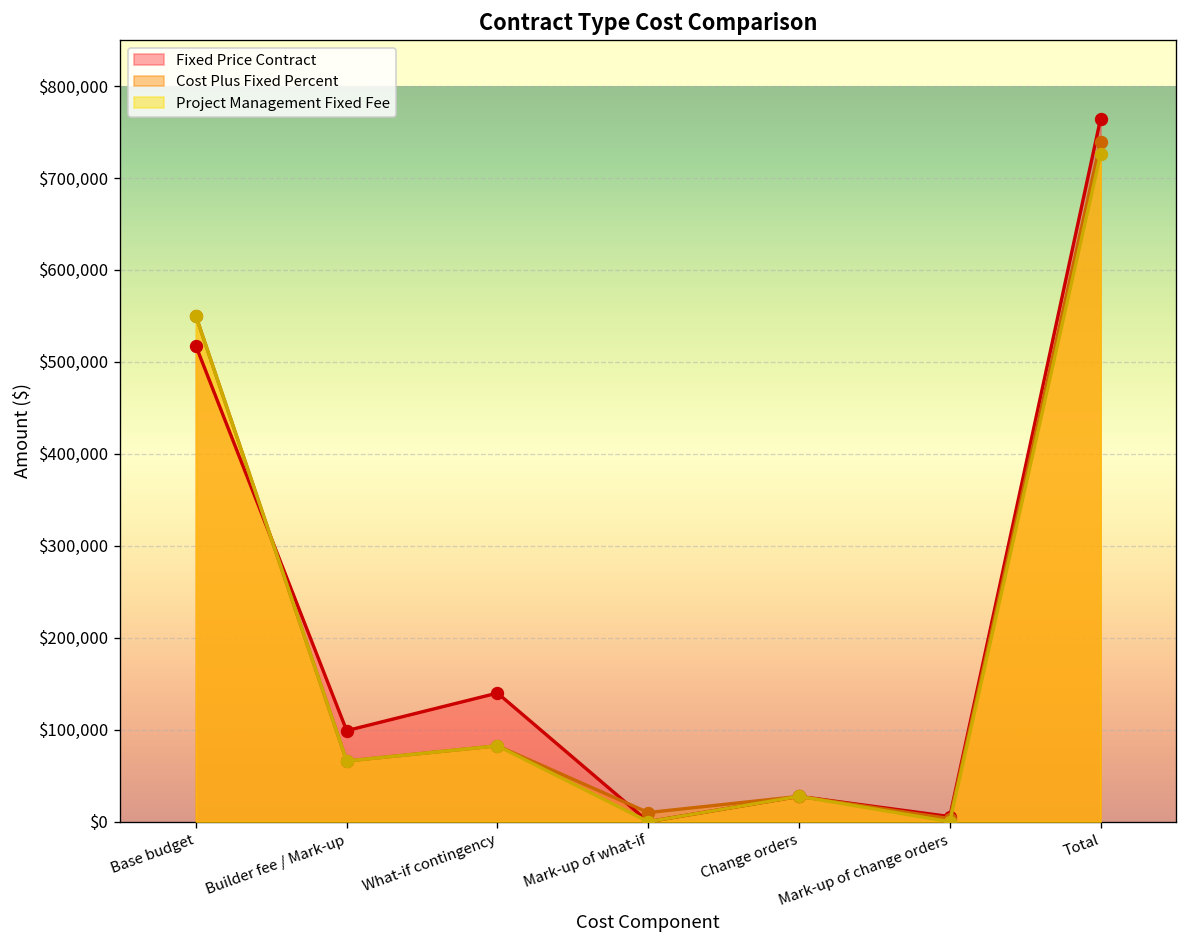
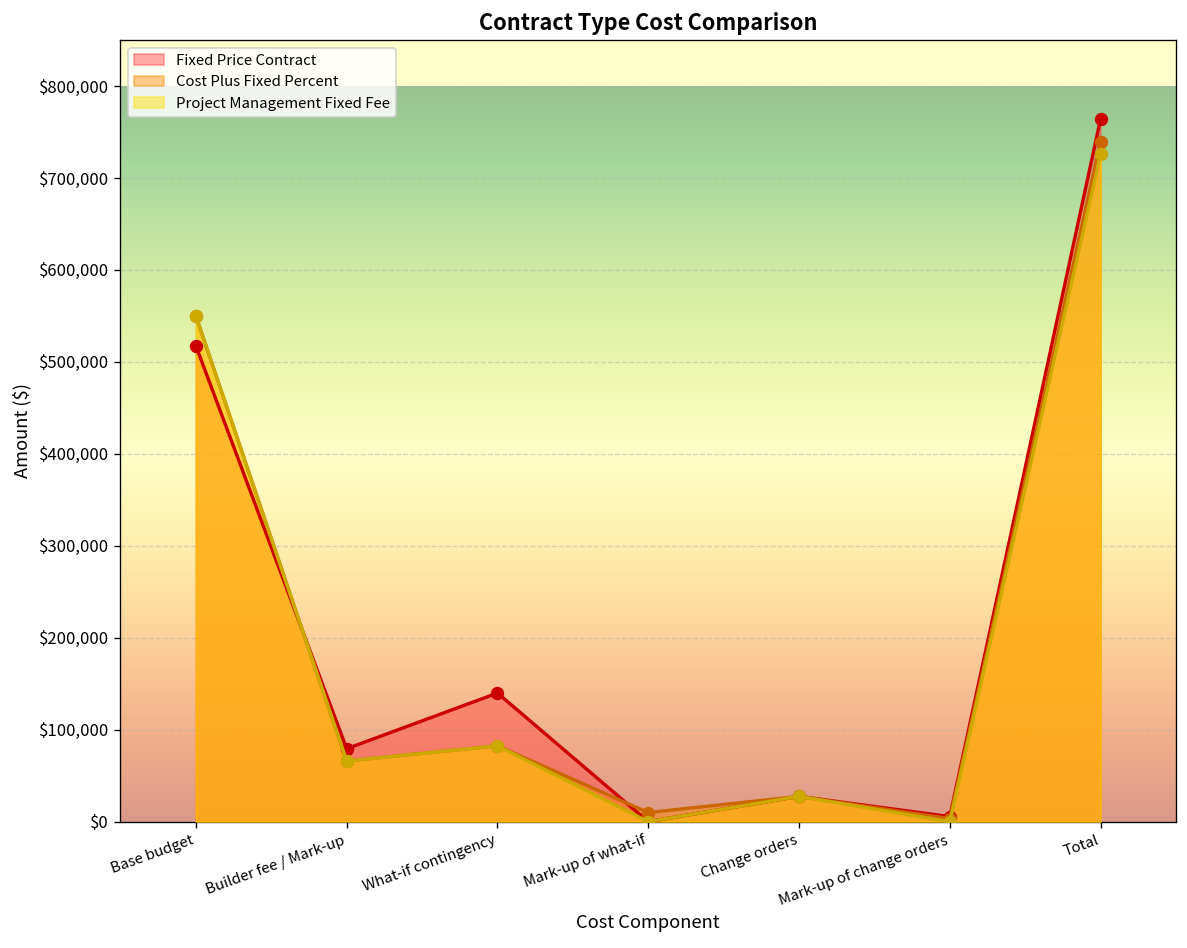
Fixed Price Contract, Builder fee / Mark-up: $100,000 -> $80,000
